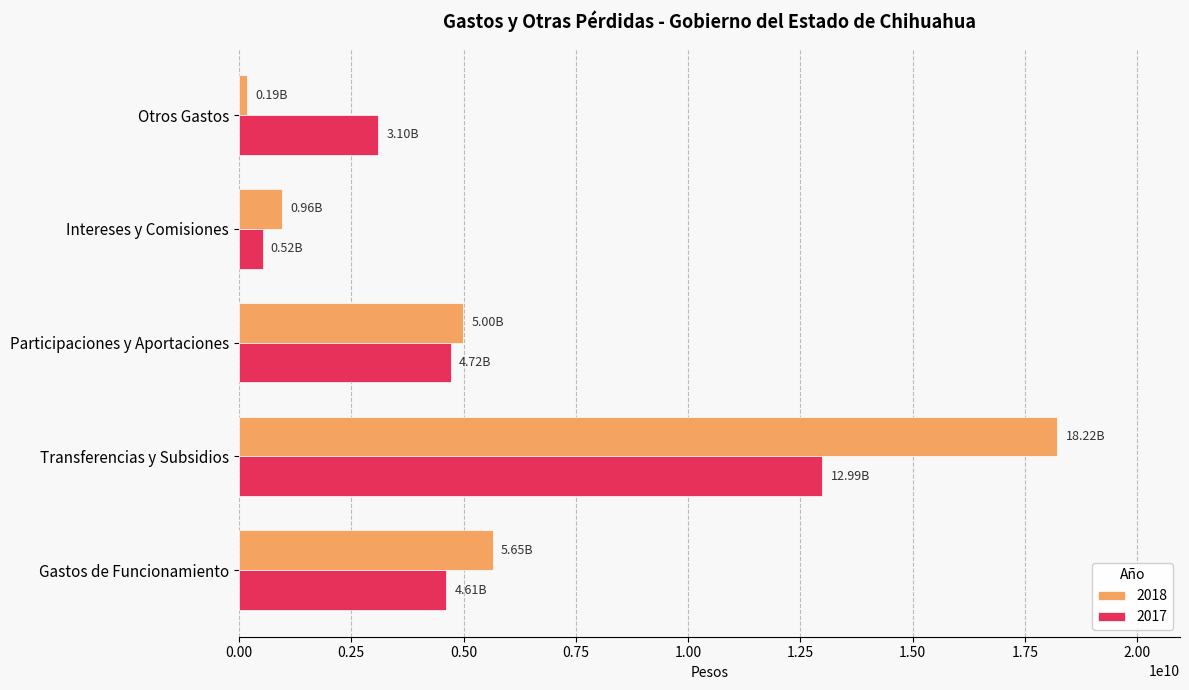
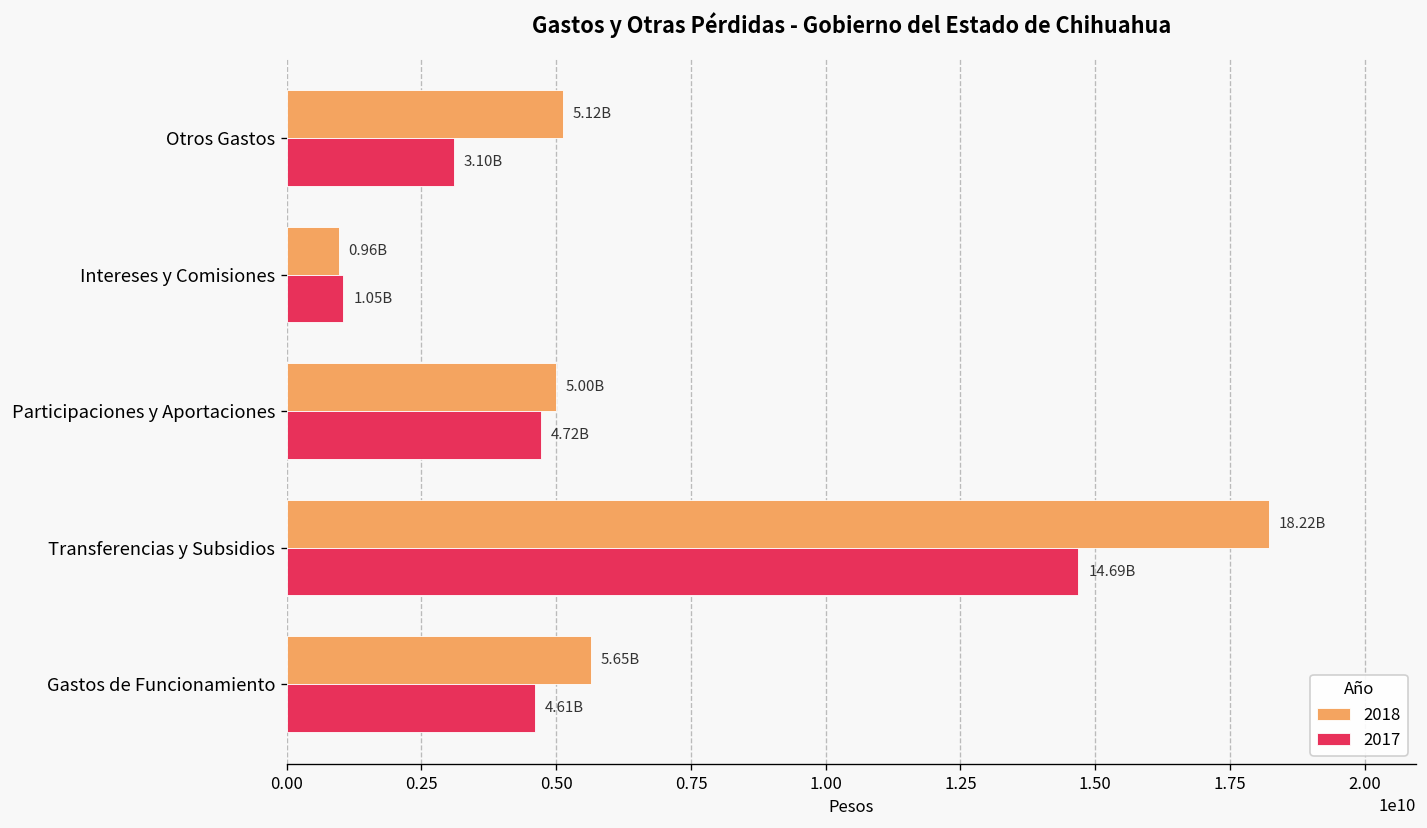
2018, Otros Gastos: 0.19B -> 5.12B
2017, Intereses y Comisiones: 0.52B -> 1.05B
2017, Transferencias y Subsidios: 12.99B -> 14.69B
